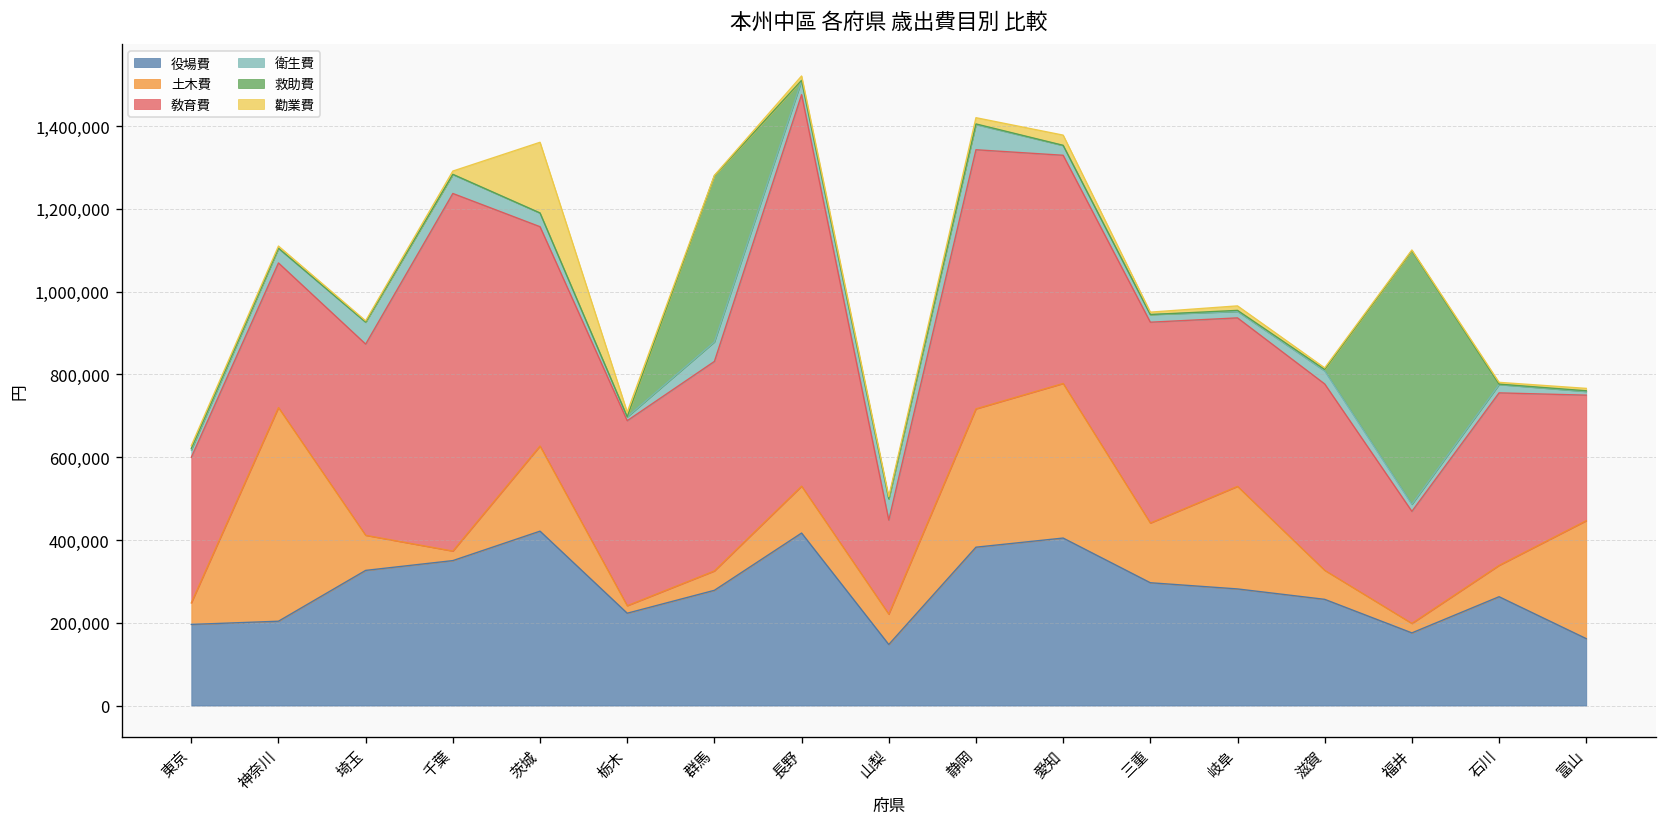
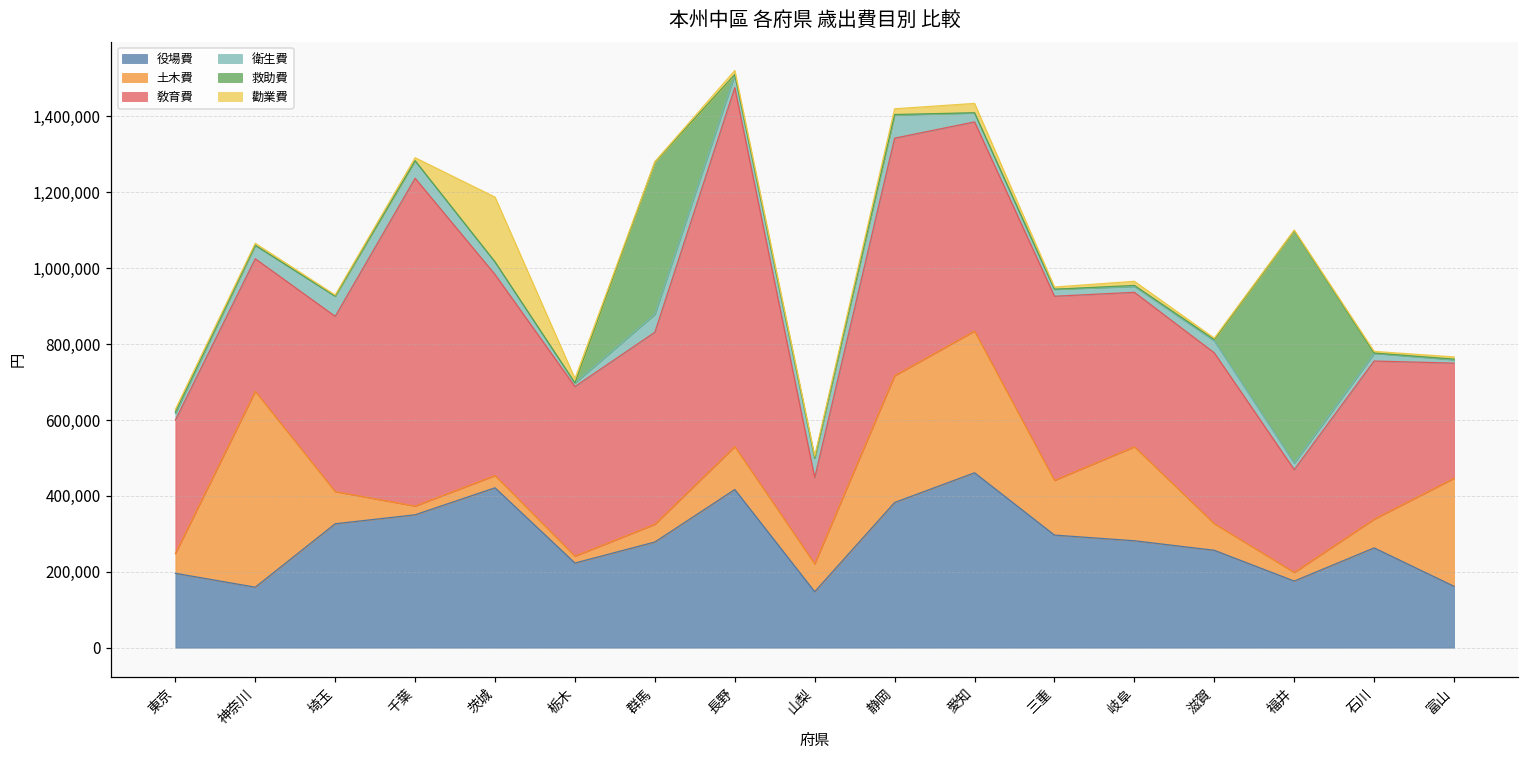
役場費, 神奈川: 200,000 -> 160,000
土木費, 茨城: 210,000 -> 30,000
役場費, 愛知: 400,000 -> 460,000
